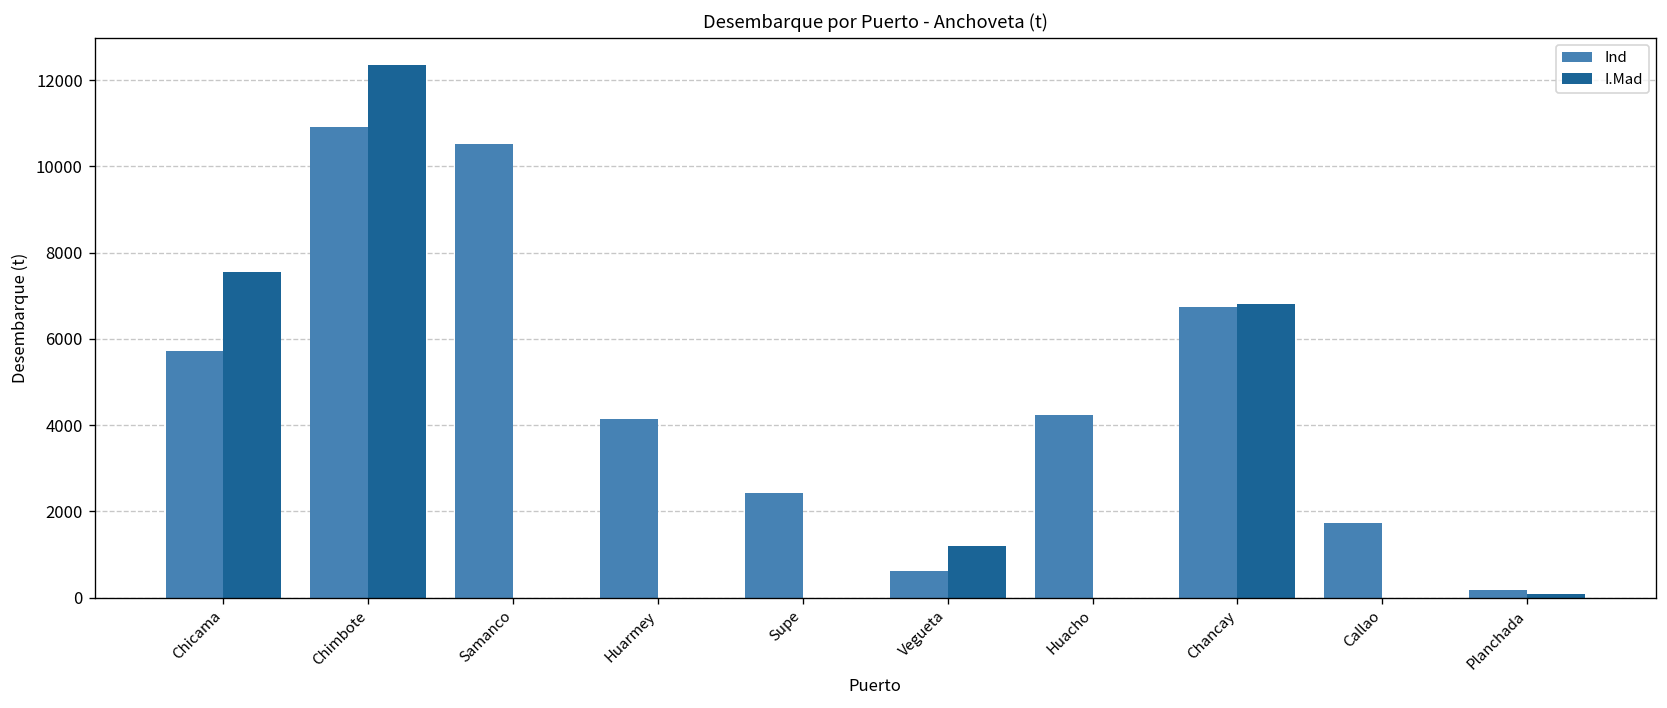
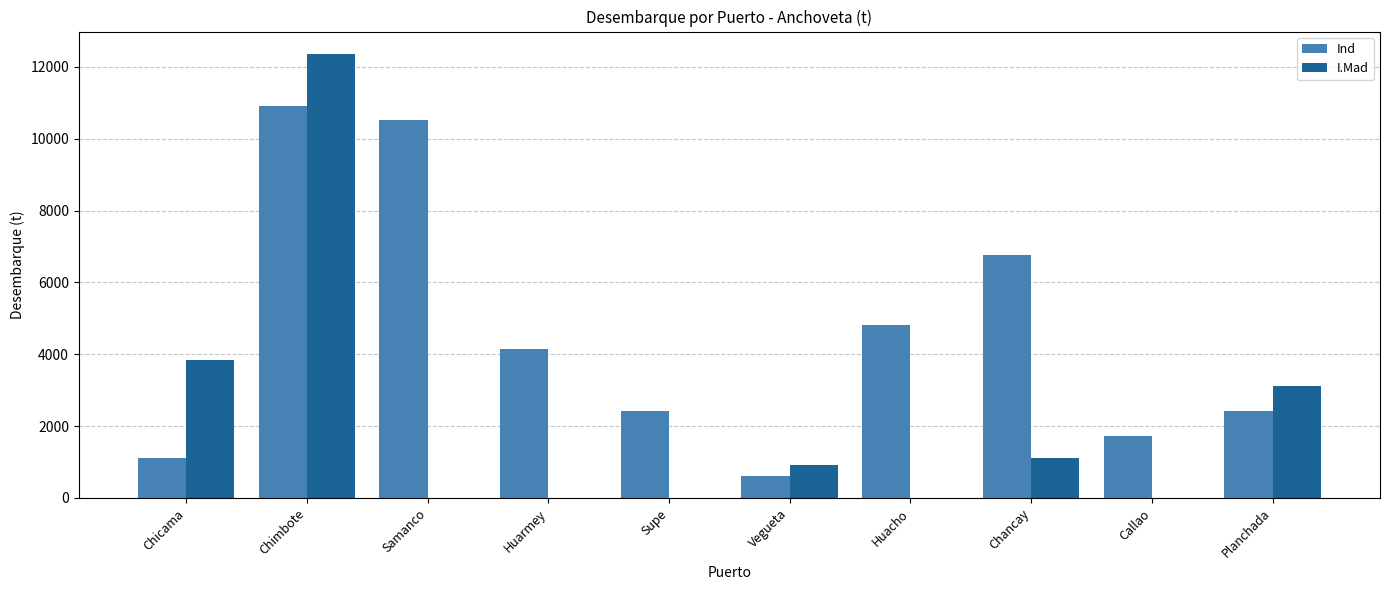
Ind, Chicama: 5700 -> 1100
I.Mad, Chicama: 7600 -> 3900
I.Mad, Vegueta: 1200 -> 900
Ind, Huacho: 4200 -> 4800
I.Mad, Chancay: 6800 -> 1100
Ind, Planchada: 200 -> 2400
I.Mad, Planchada: 100 -> 3100
